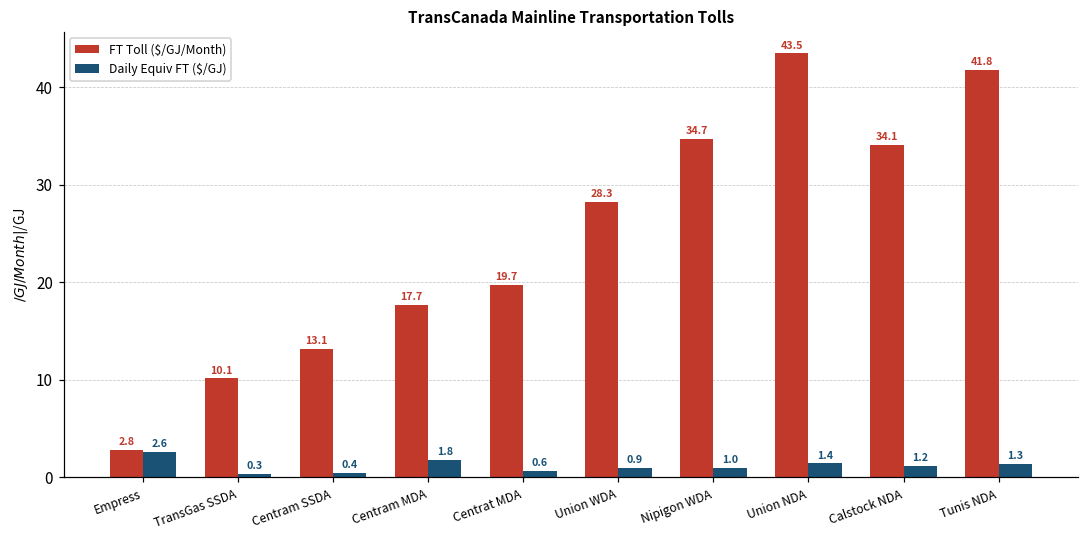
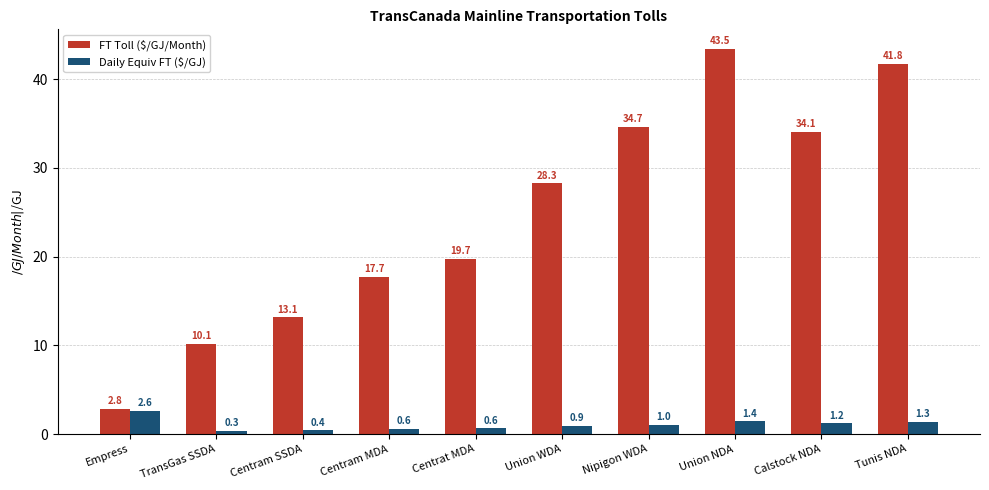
Daily Equiv FT ($/GJ), Centram MDA: 1.8 -> 0.6
